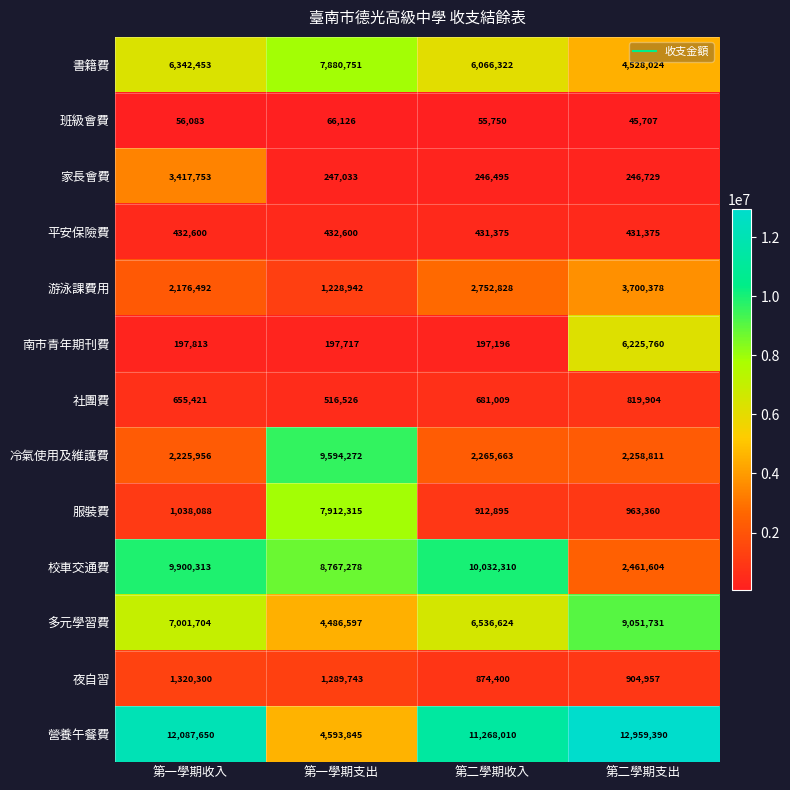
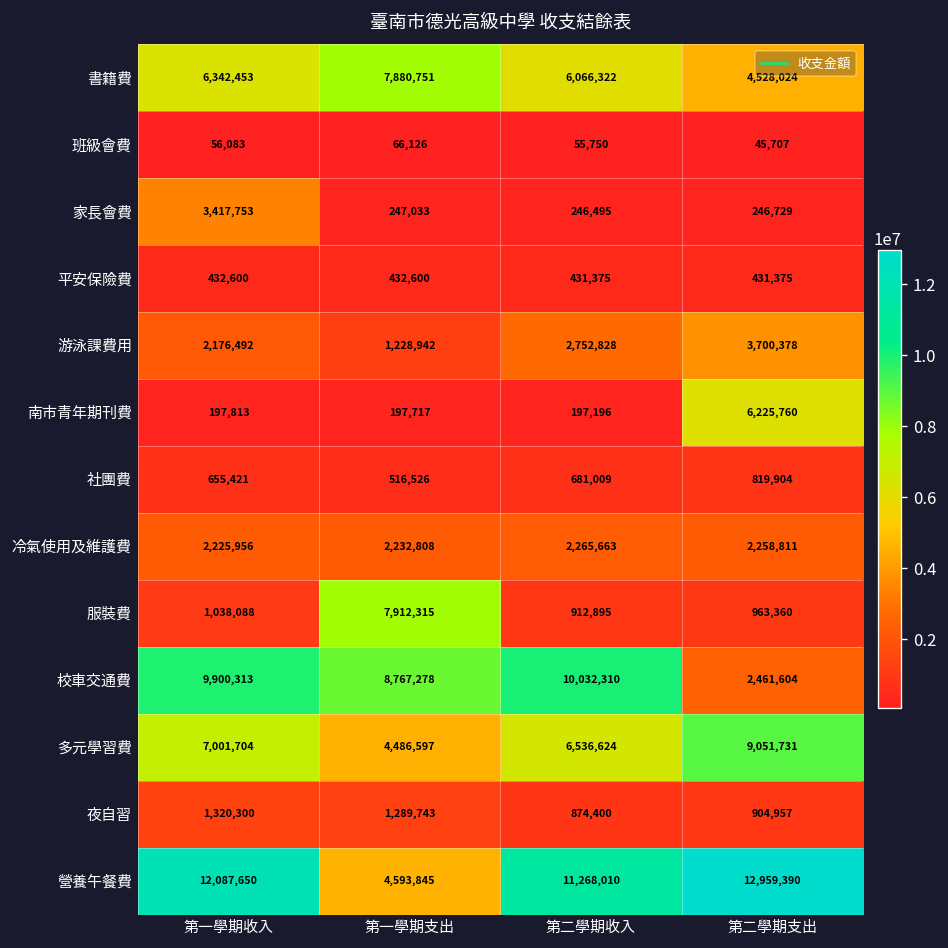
冷氣使用及維護費, 第一學期支出: 9,594,272 -> 2,232,808
